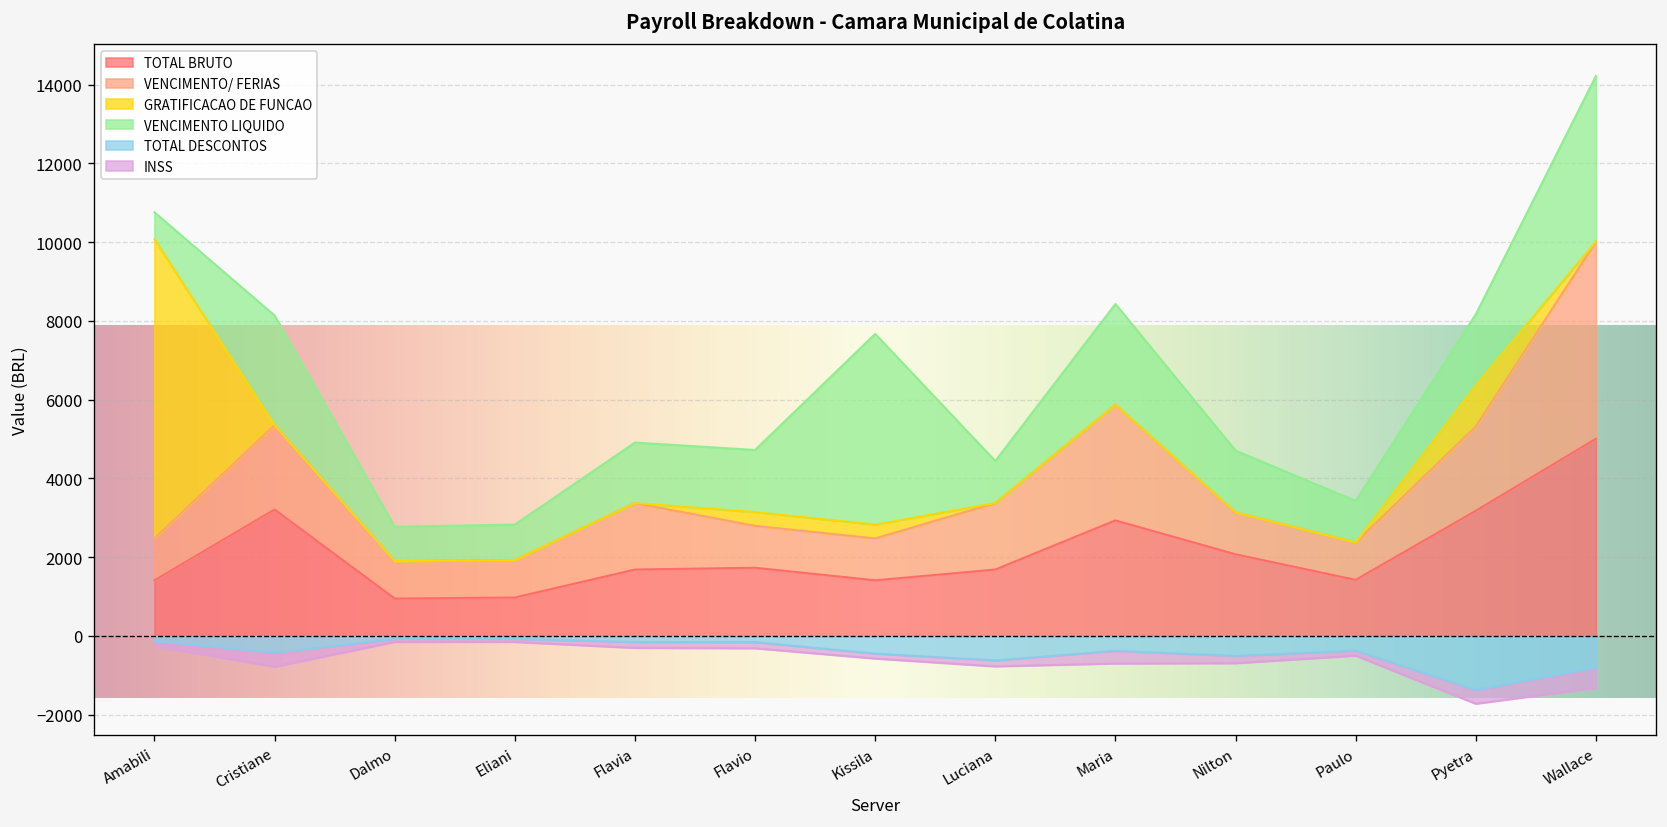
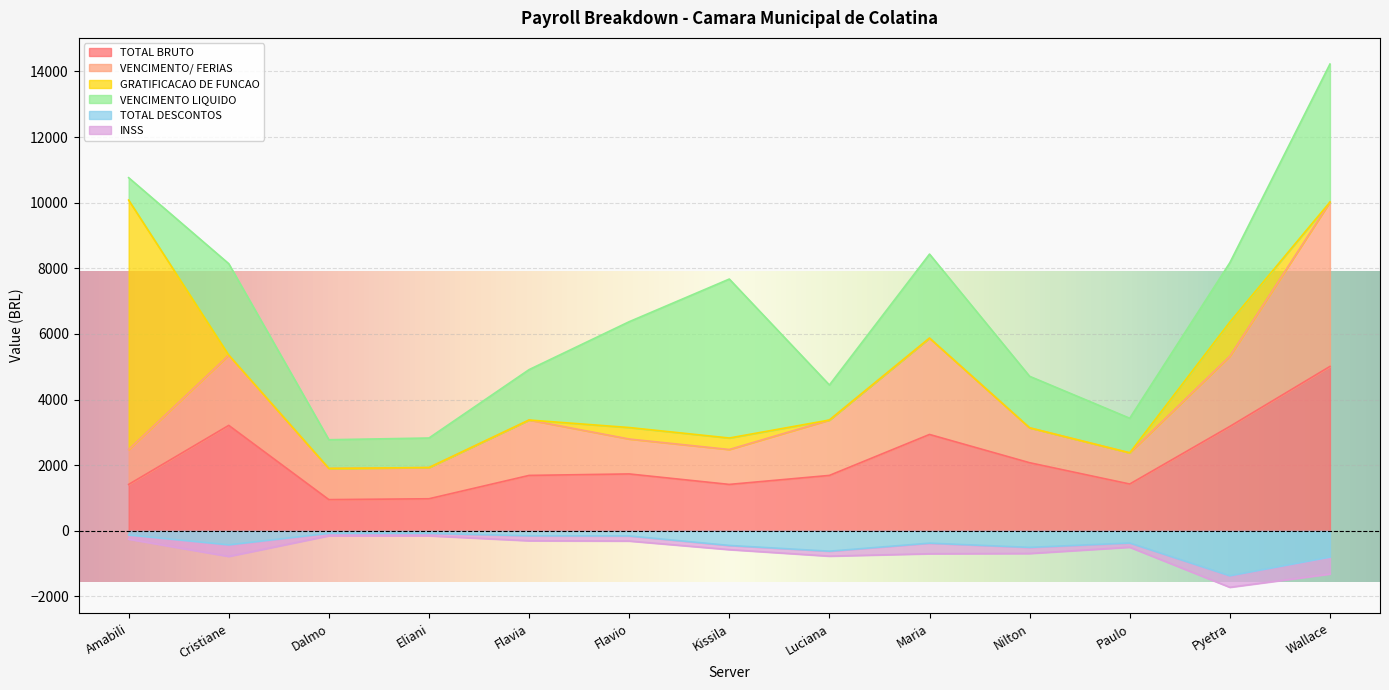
VENCIMENTO LIQUIDO, Flavio: 1600 -> 3200
